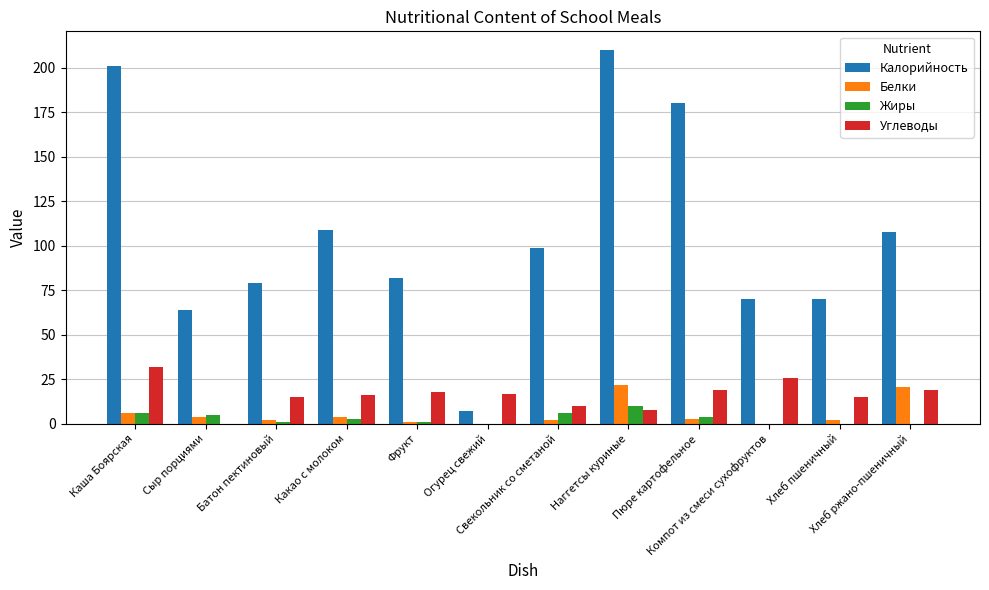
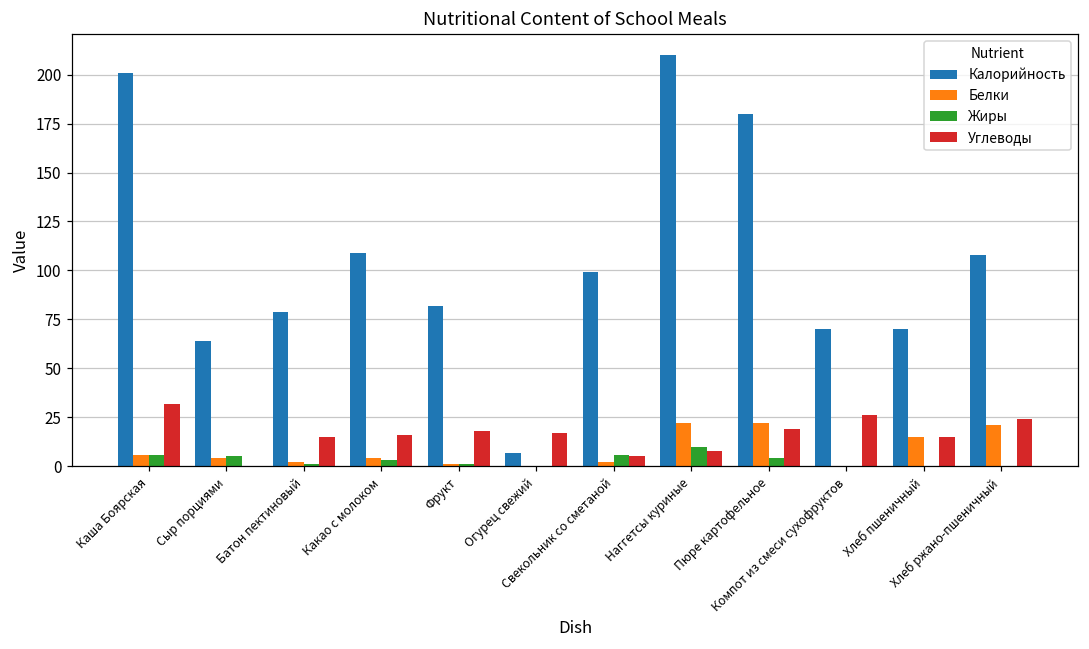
Углеводы, Свекольник со сметаной: 10 -> 5
Белки, Пюре картофельное: 3 -> 22
Белки, Хлеб пшеничный: 2 -> 15
Углеводы, Хлеб ржано-пшеничный: 19 -> 24
